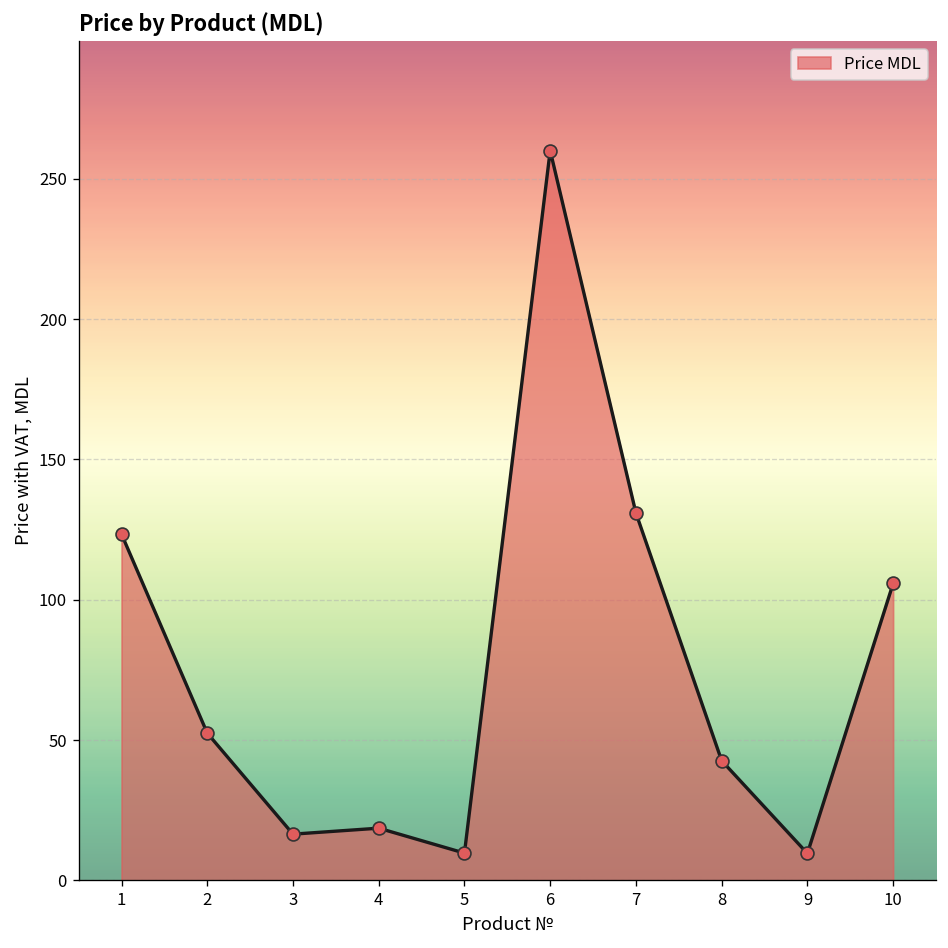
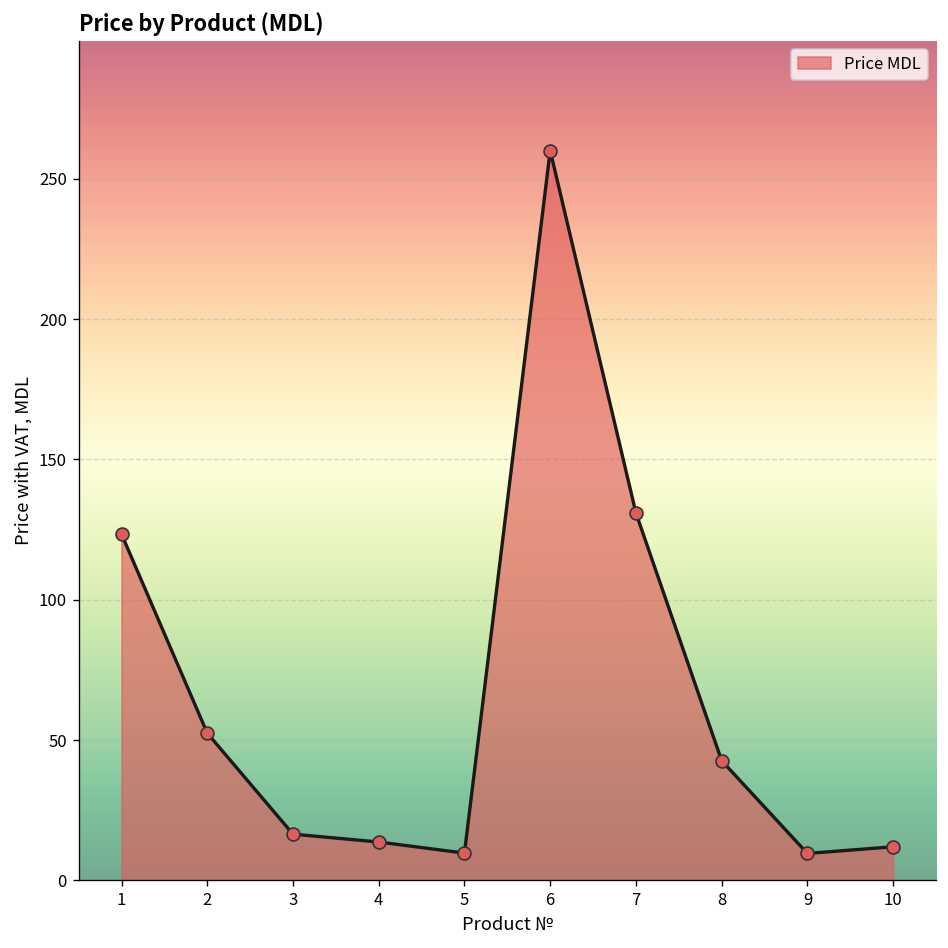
4: 19 -> 14
10: 106 -> 12
